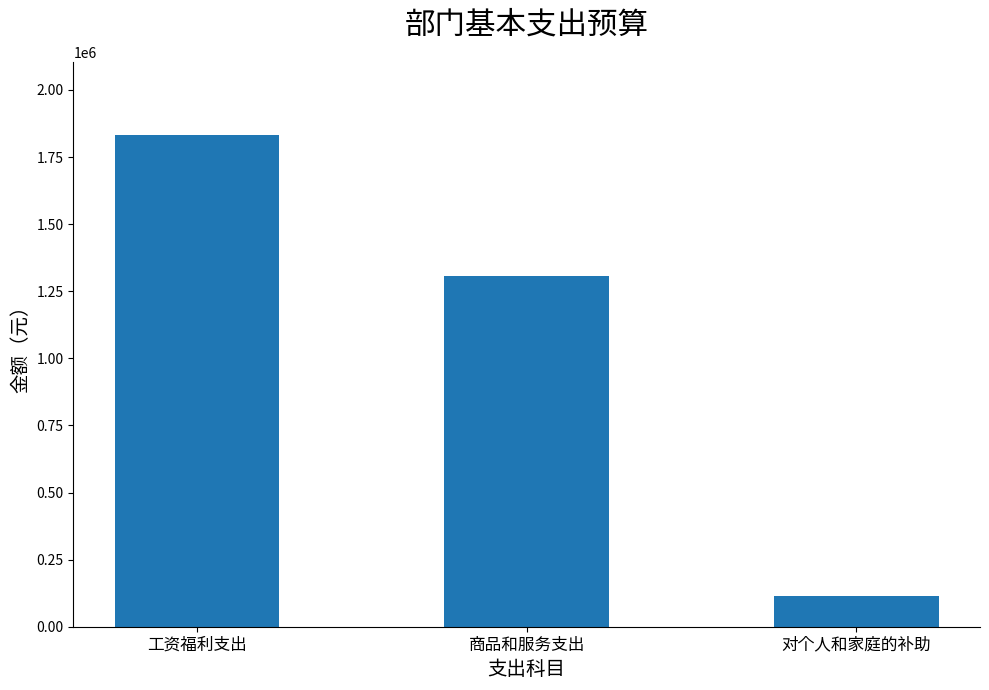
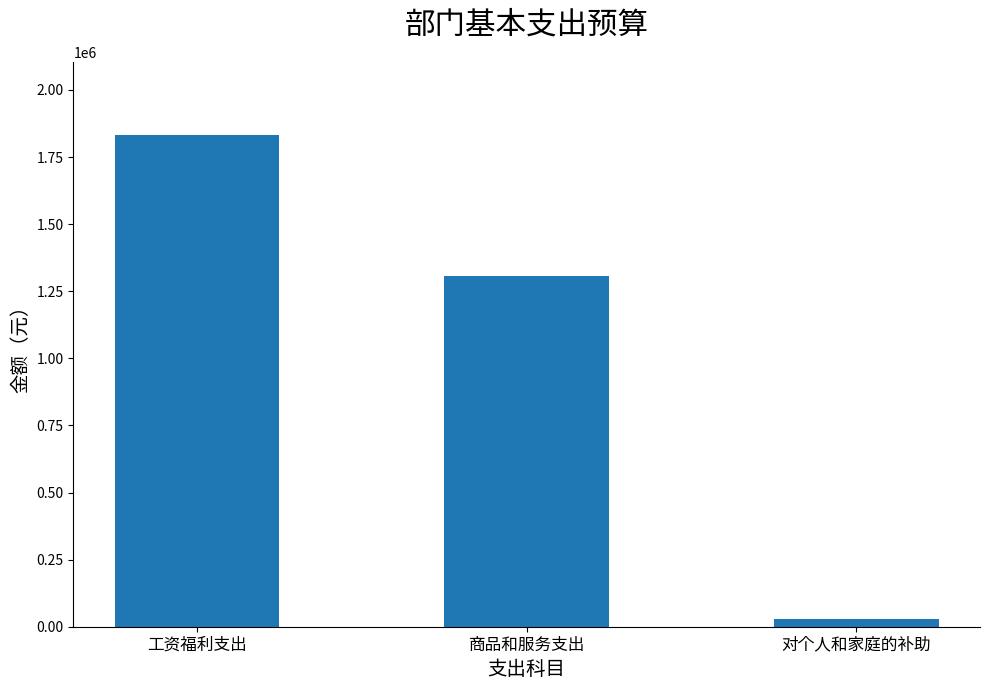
对个人和家庭的补助: 110000 -> 30000
